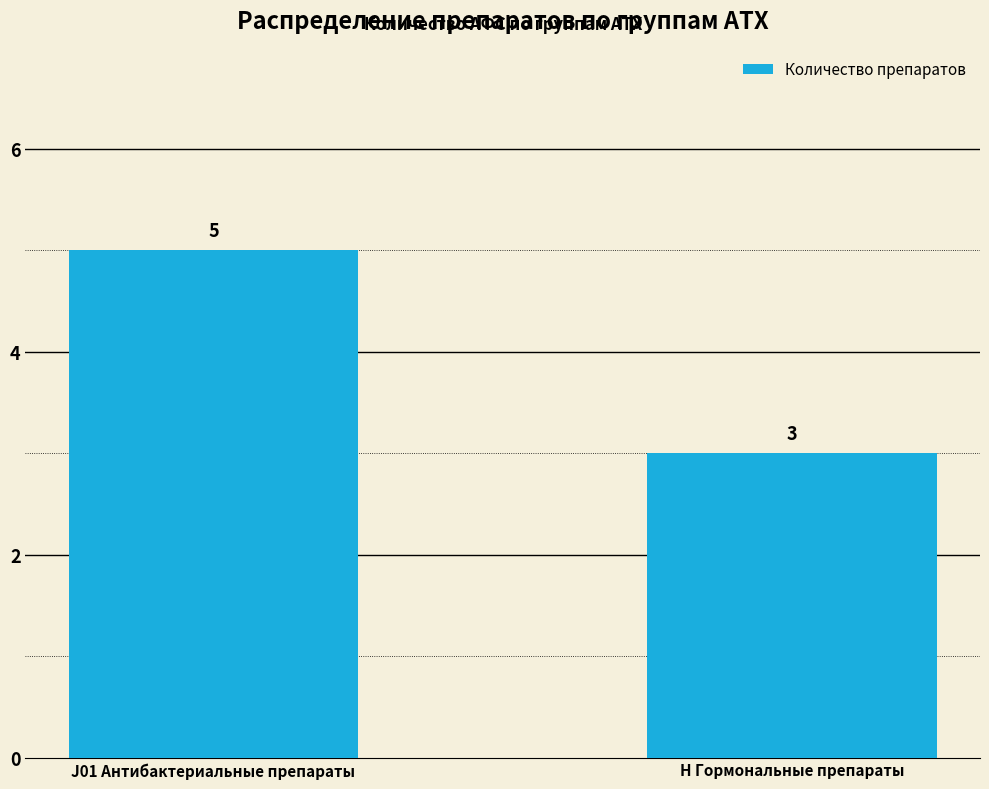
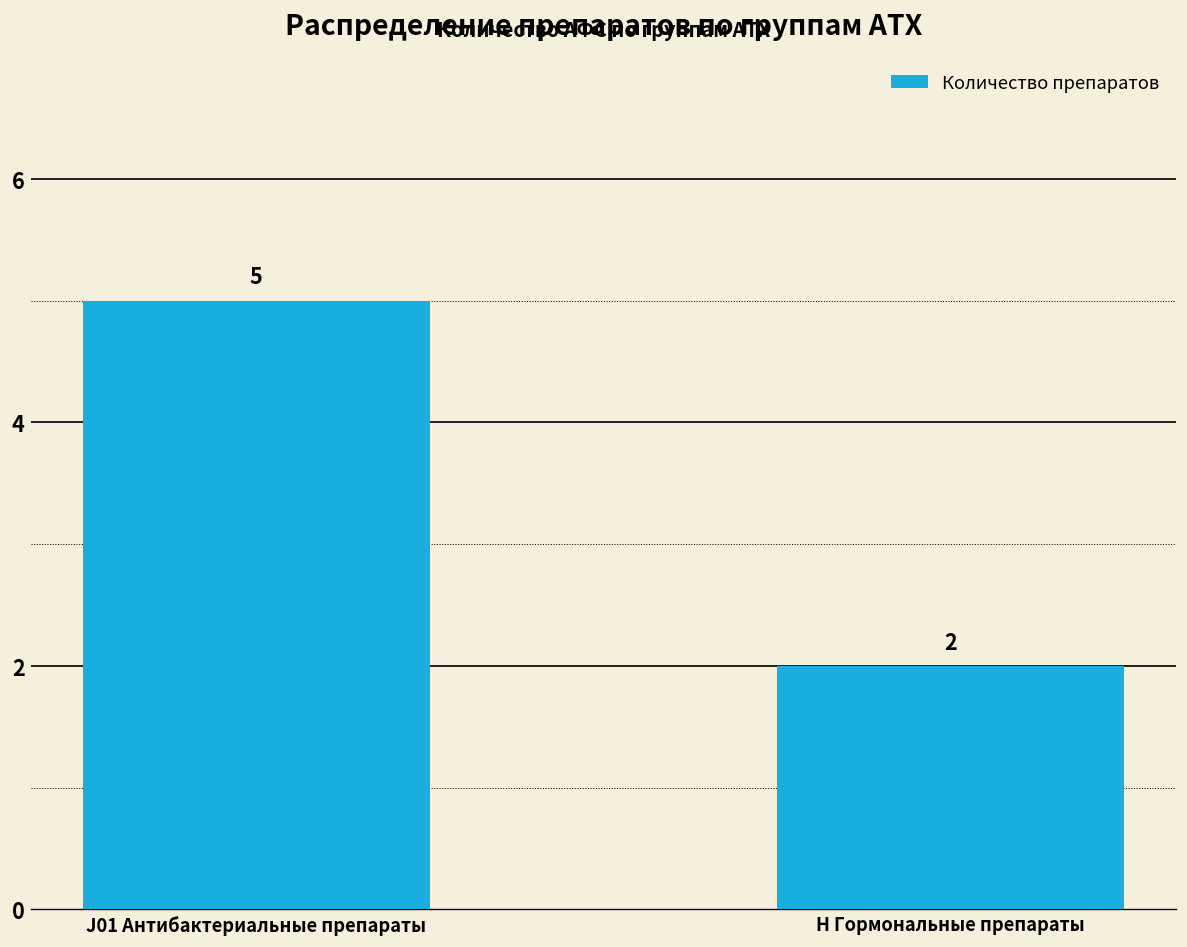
H Гормональные препараты: 3 -> 2
